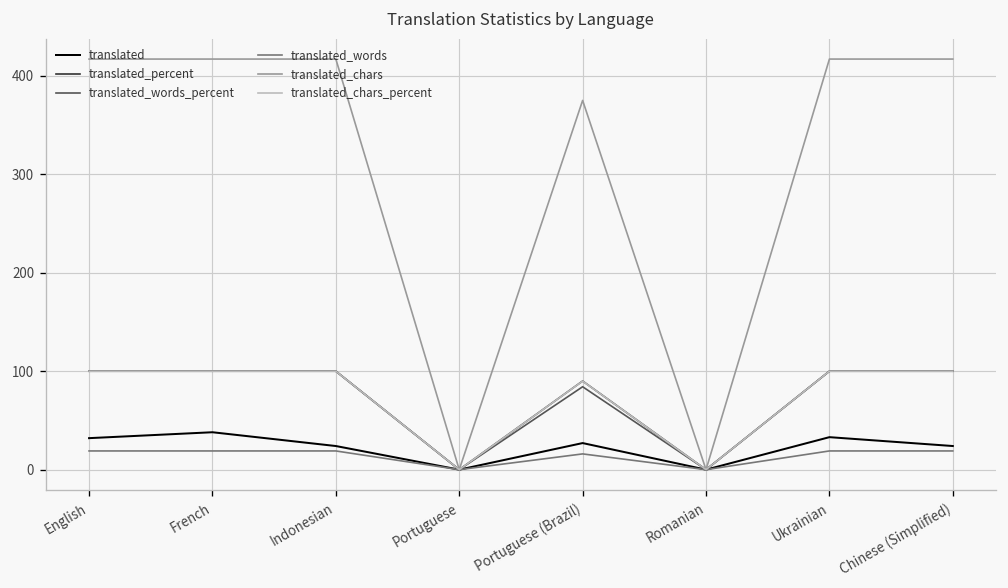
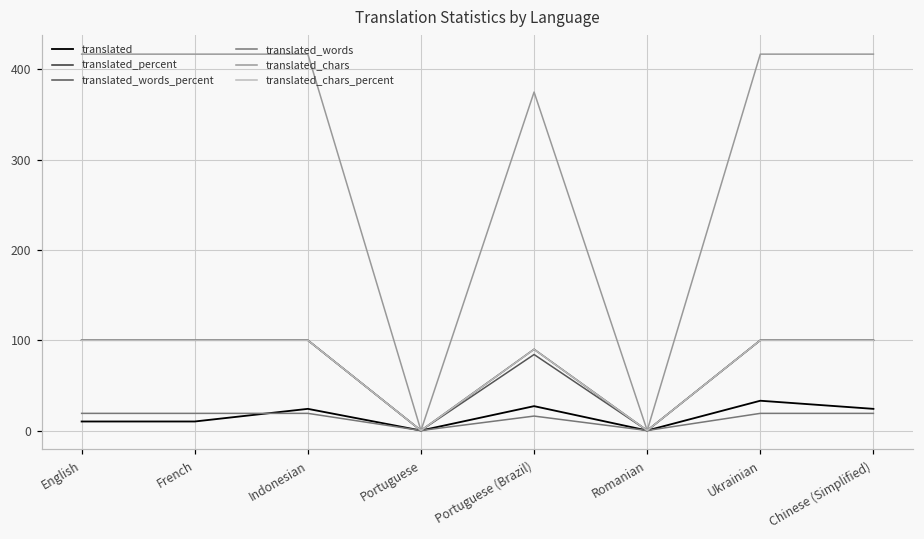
translated, English: 30 -> 10
translated, French: 40 -> 10
